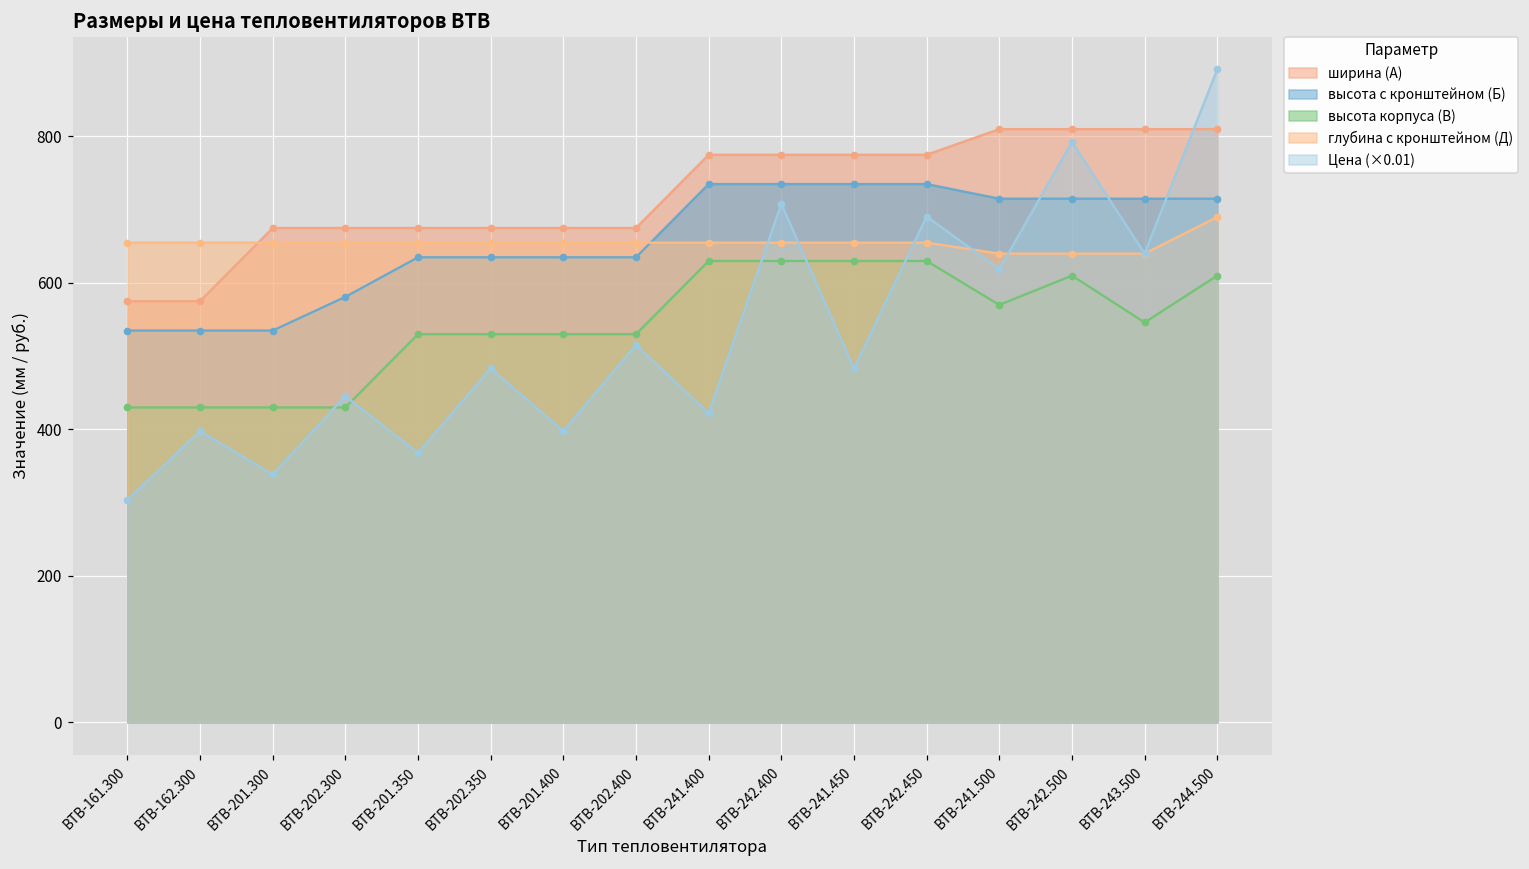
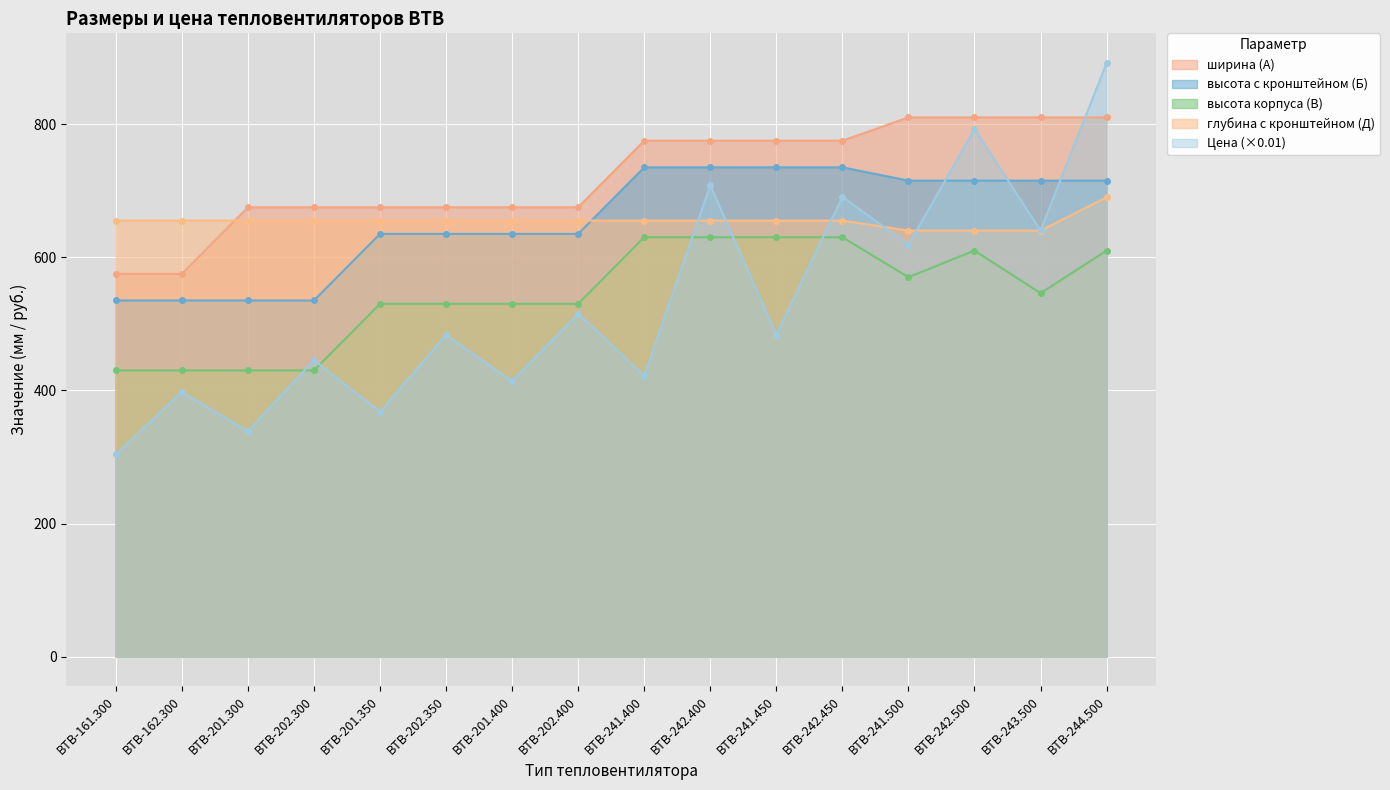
высота с кронштейном (Б), ВТВ-202.300: 580 -> 540
Цена (×0.01), ВТВ-201.400: 400 -> 410
